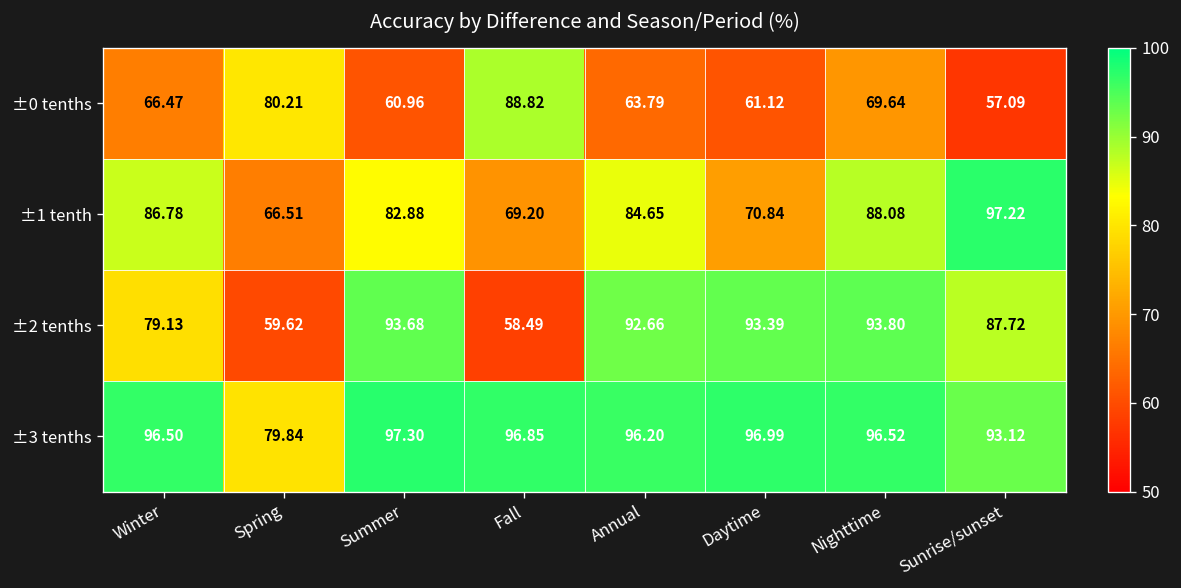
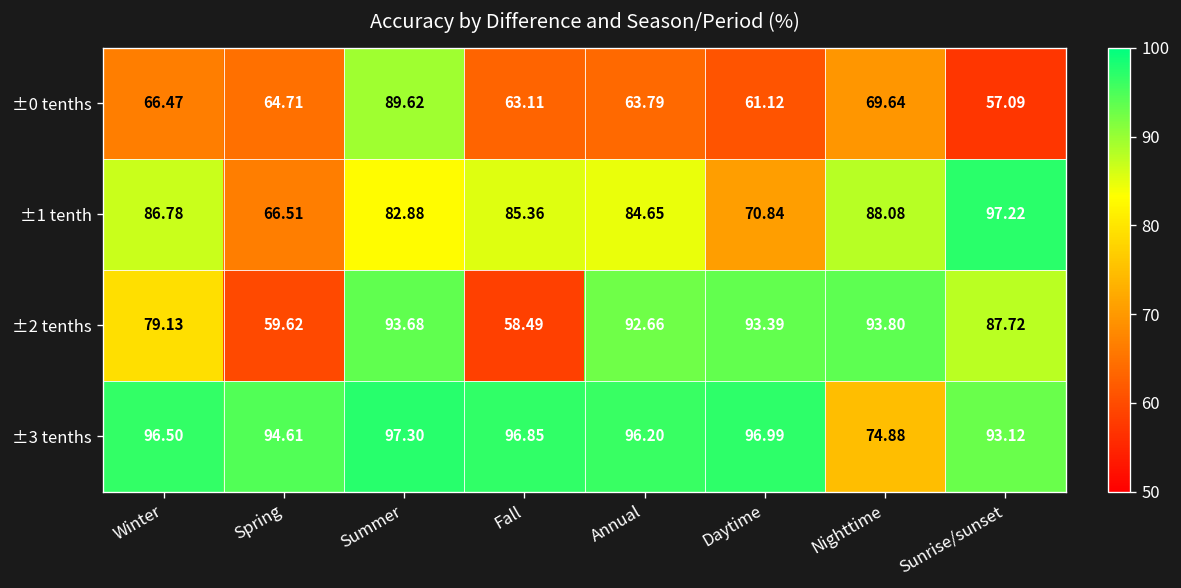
±0 tenths, Spring: 80.21 -> 64.71
±0 tenths, Summer: 60.96 -> 89.62
±0 tenths, Fall: 88.82 -> 63.11
±1 tenth, Fall: 69.20 -> 85.36
±3 tenths, Spring: 79.84 -> 94.61
±3 tenths, Nighttime: 96.52 -> 74.88
